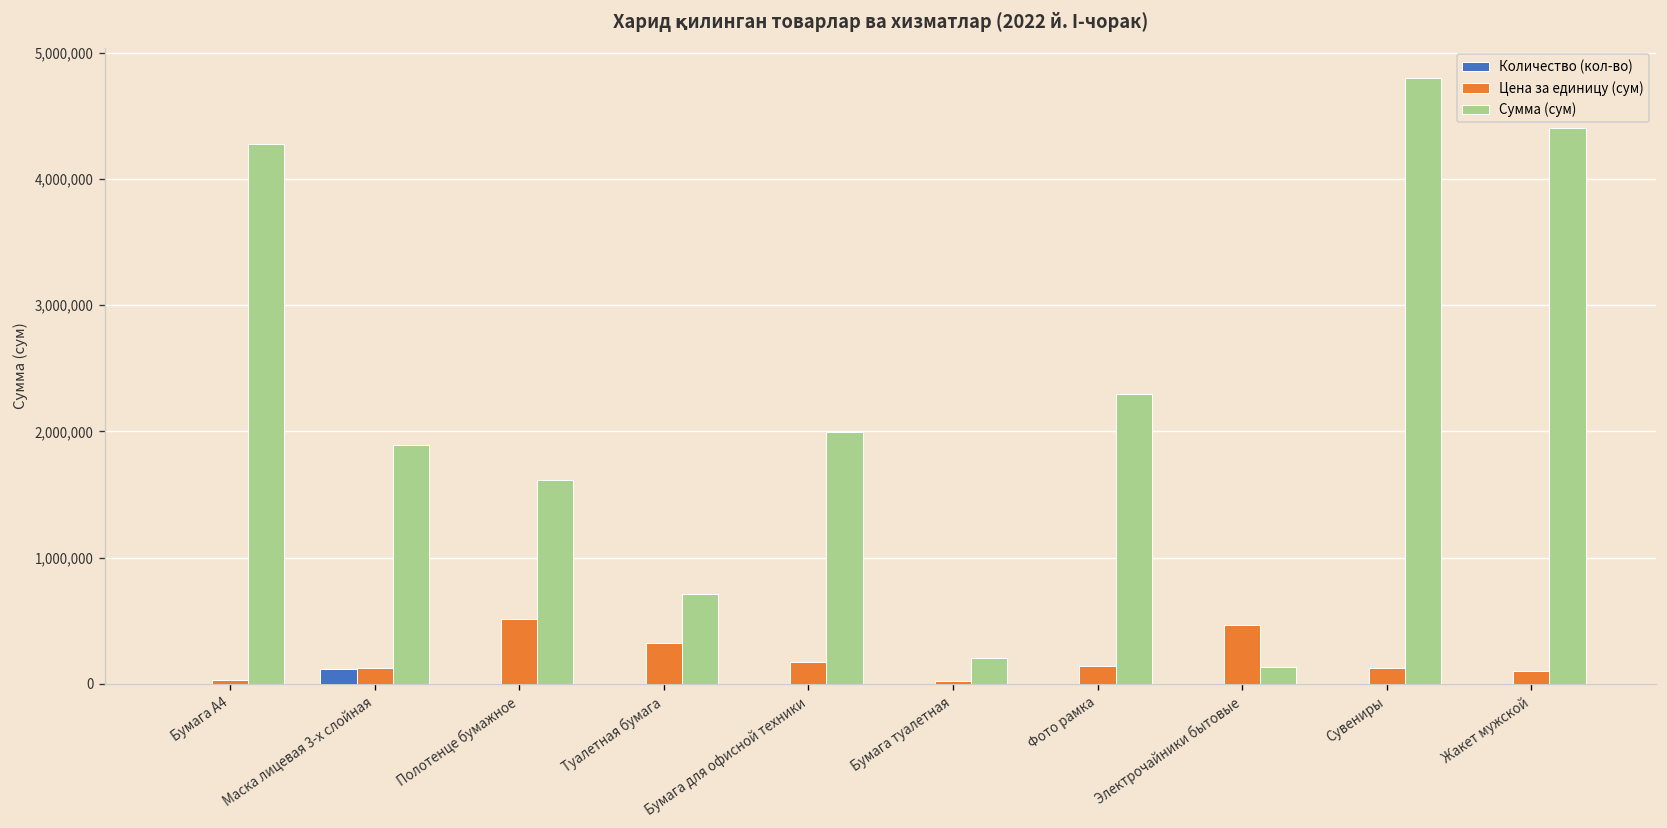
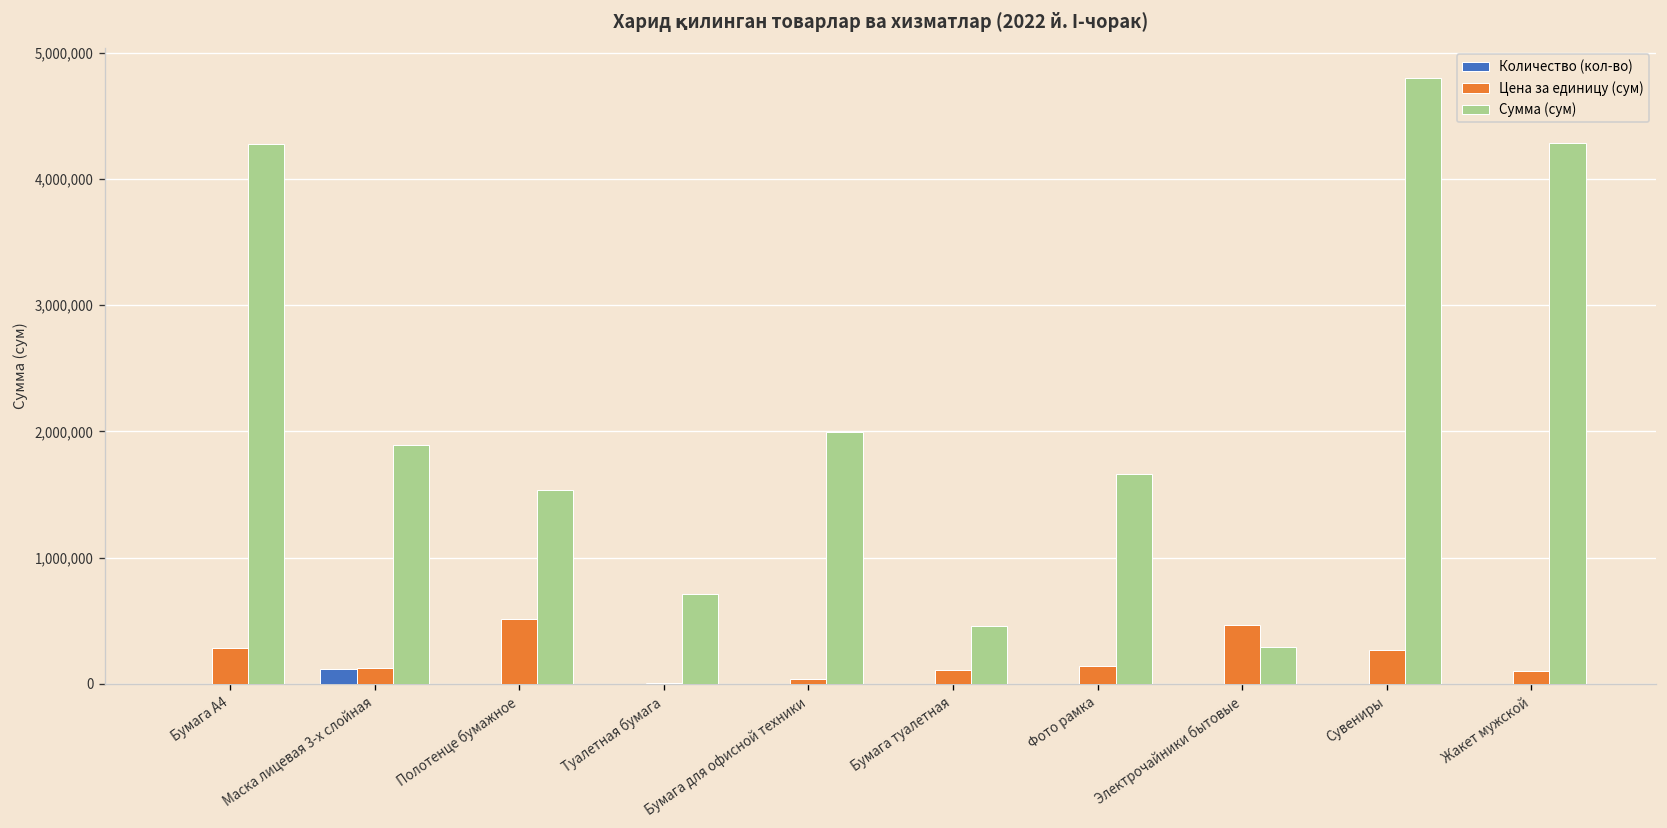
Цена за единицу (сум), Бумага А4: 30,000 -> 290,000
Сумма (сум), Полотенце бумажное: 1,620,000 -> 1,540,000
Цена за единицу (сум), Туалетная бумага: 330,000 -> 10,000
Цена за единицу (сум), Бумага для офисной техники: 170,000 -> 40,000
Цена за единицу (сум), Бумага туалетная: 20,000 -> 110,000
Сумма (сум), Бумага туалетная: 200,000 -> 460,000
Сумма (сум), Фото рамка: 2,300,000 -> 1,670,000
Сумма (сум), Электрочайники бытовые: 140,000 -> 290,000
Цена за единицу (сум), Сувениры: 130,000 -> 270,000
Сумма (сум), Жакет мужской: 4,400,000 -> 4,280,000
